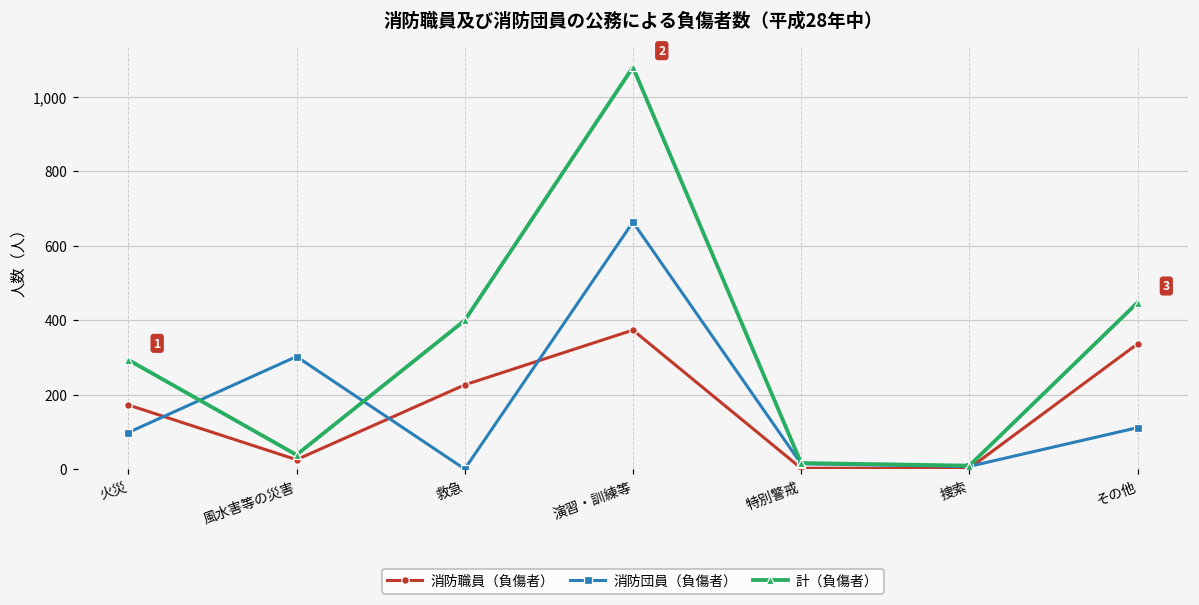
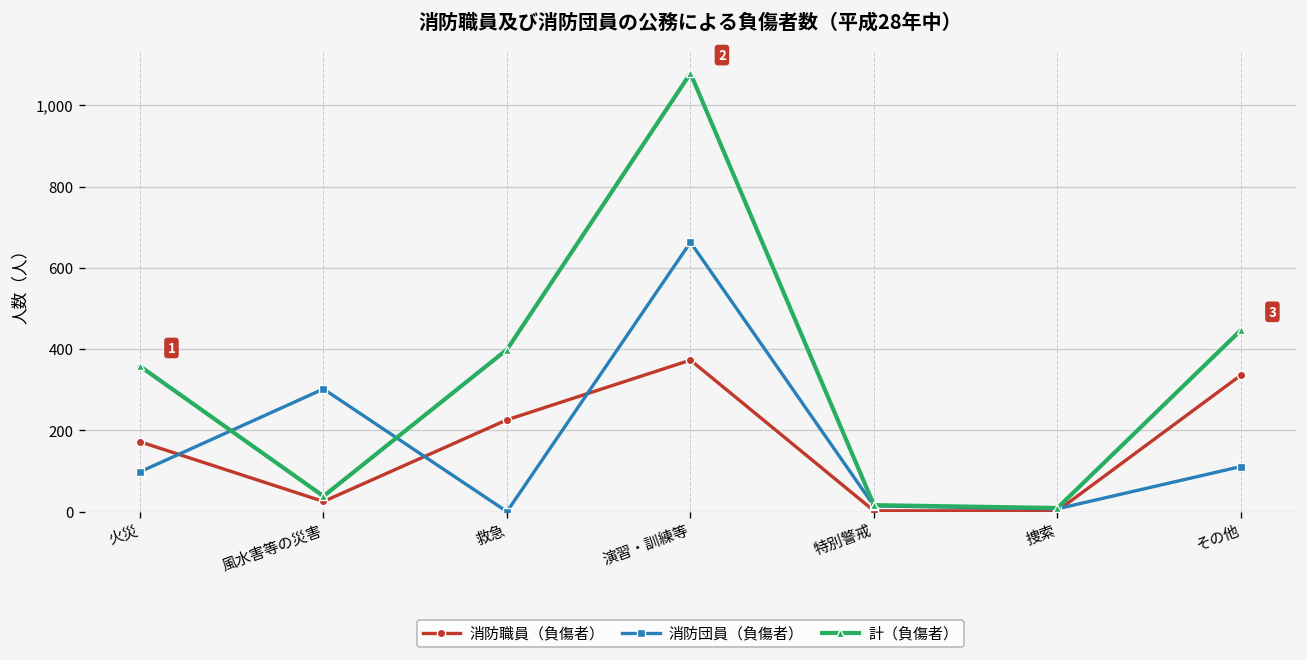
計（負傷者）, 火災: 290 -> 360
